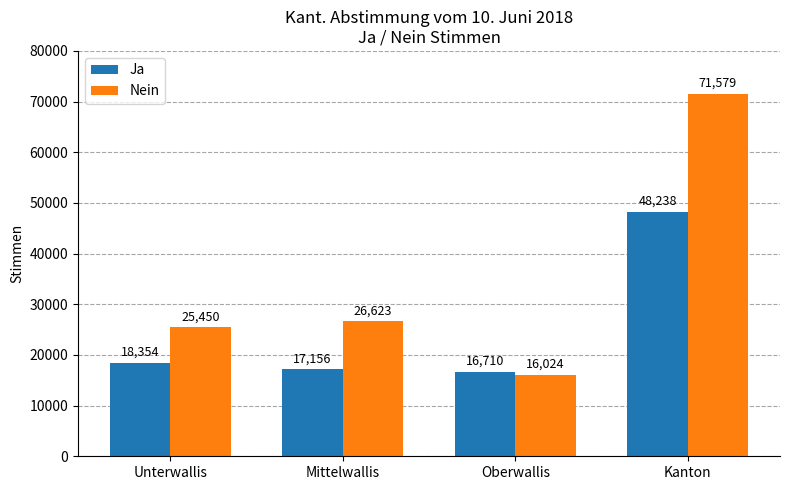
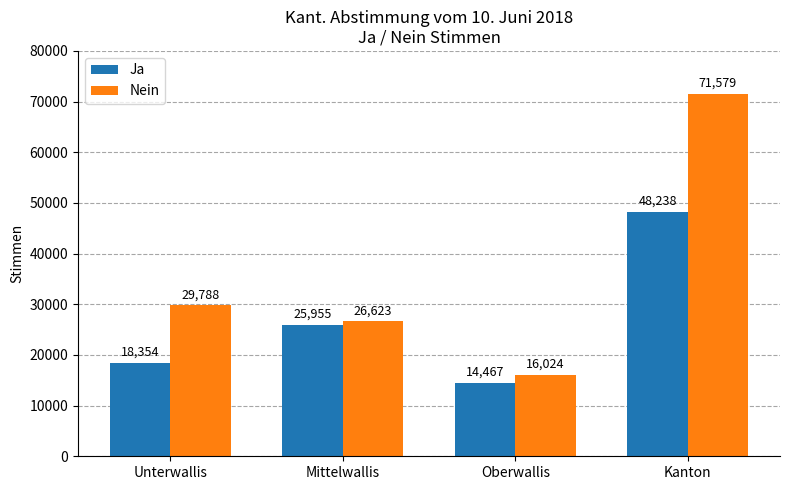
Nein, Unterwallis: 25,450 -> 29,788
Ja, Mittelwallis: 17,156 -> 25,955
Ja, Oberwallis: 16,710 -> 14,467
